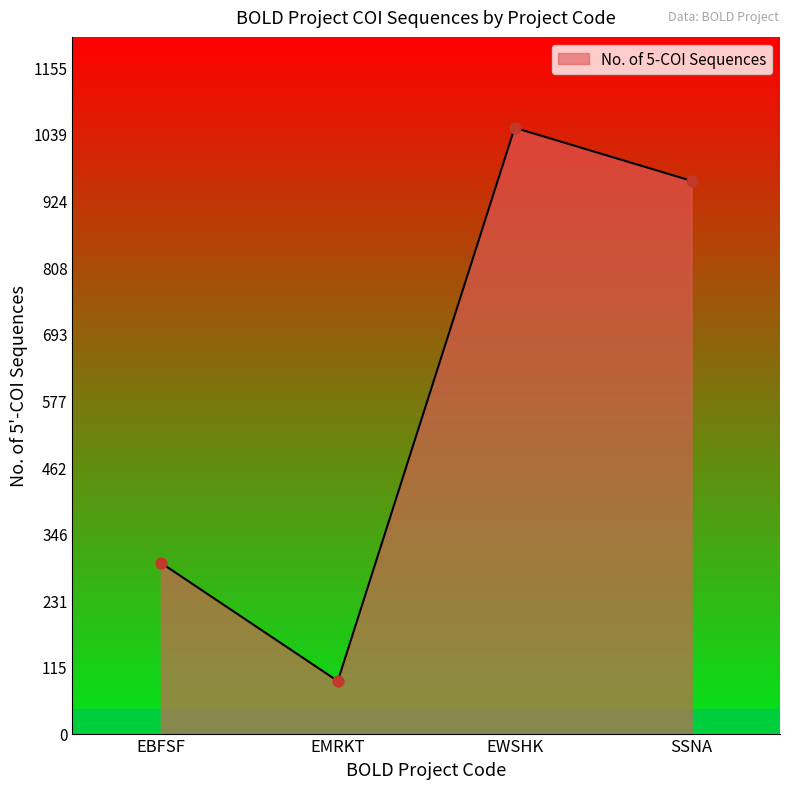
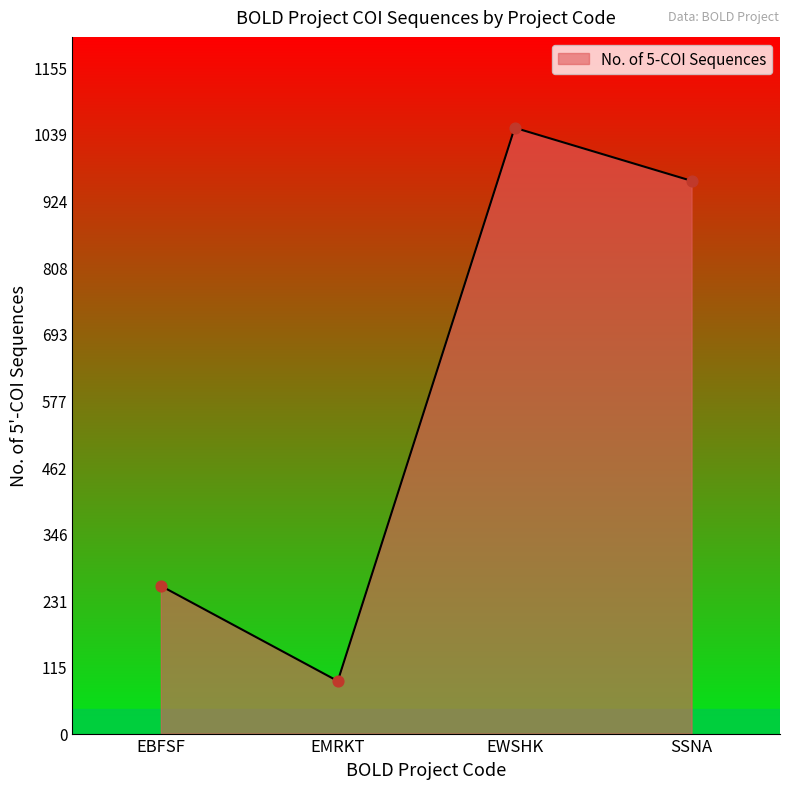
EBFSF: 300 -> 260
